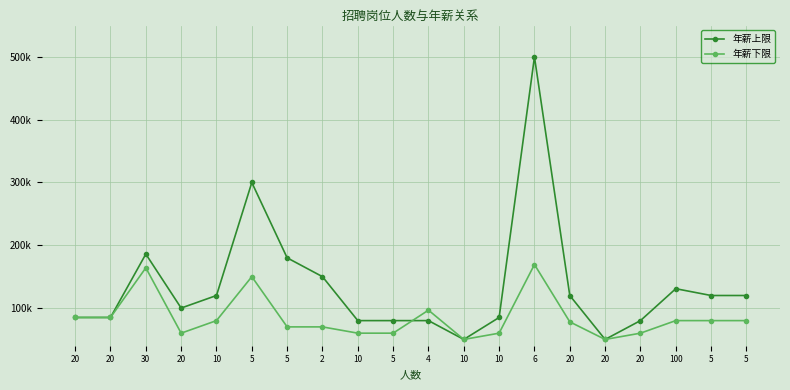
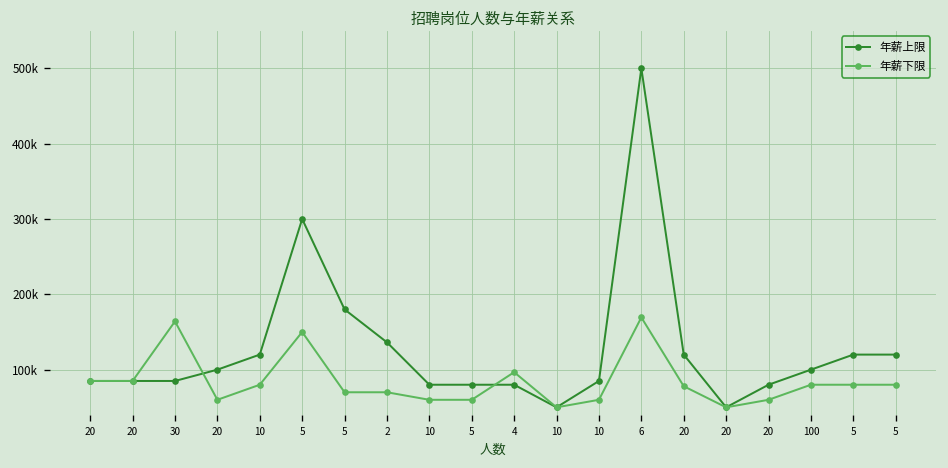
年薪上限, 30: 190000 -> 90000
年薪上限, 2: 150000 -> 140000
年薪上限, 100: 130000 -> 100000
